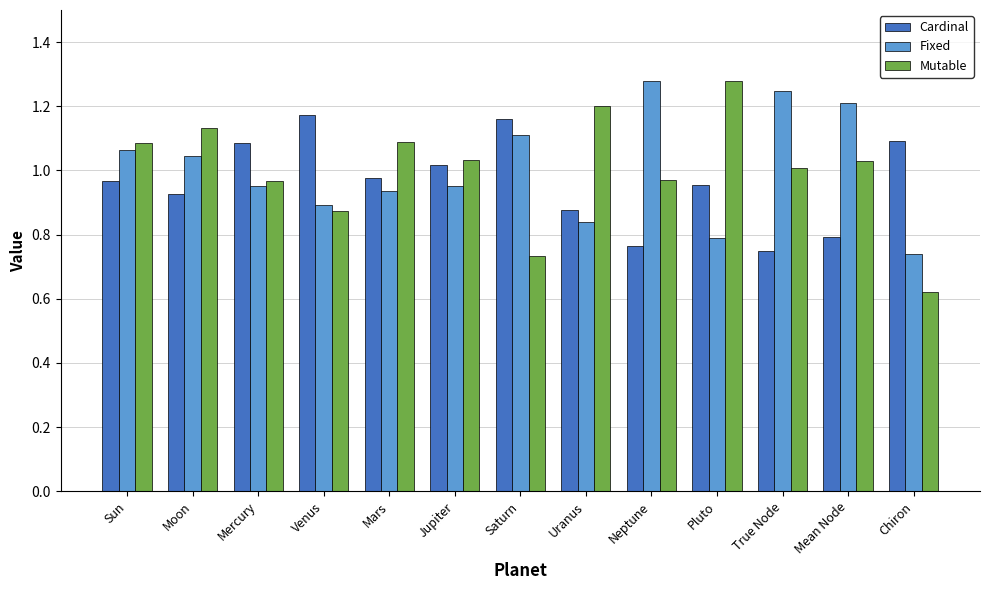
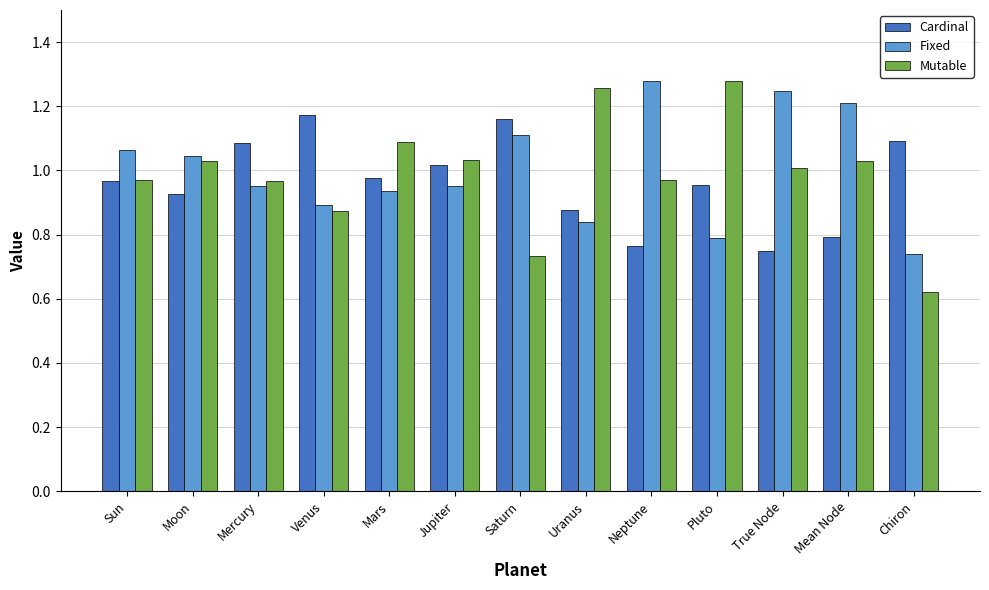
Mutable, Sun: 1.09 -> 0.97
Mutable, Moon: 1.13 -> 1.03
Mutable, Uranus: 1.20 -> 1.26
